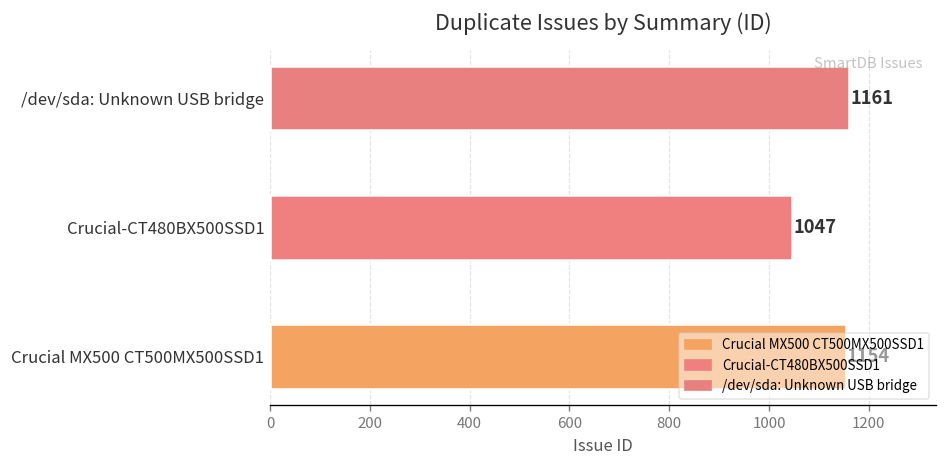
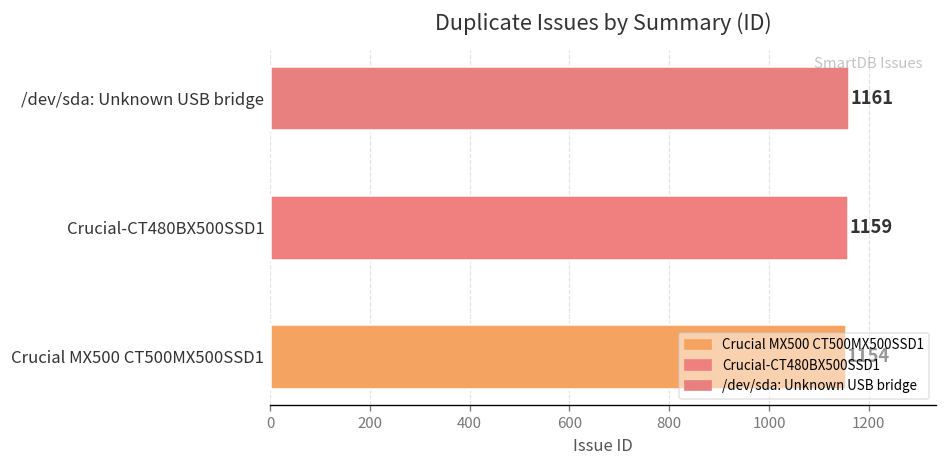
Crucial-CT480BX500SSD1: 1047 -> 1159
